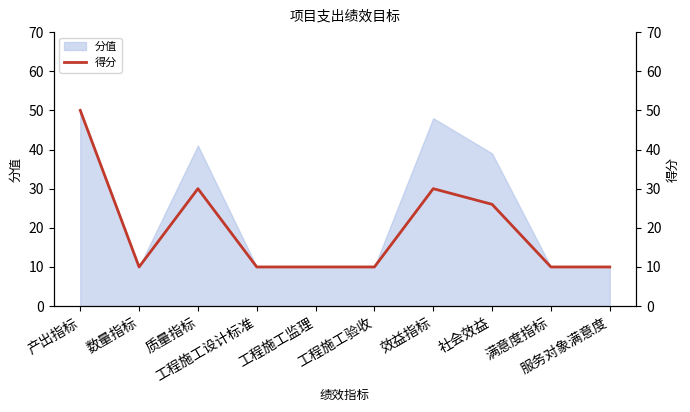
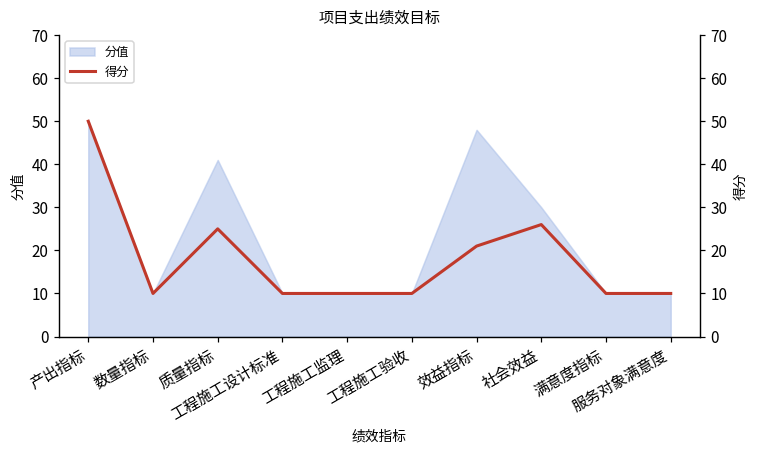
分值, 社会效益: 39 -> 30
得分, 质量指标: 30 -> 25
得分, 效益指标: 30 -> 21
